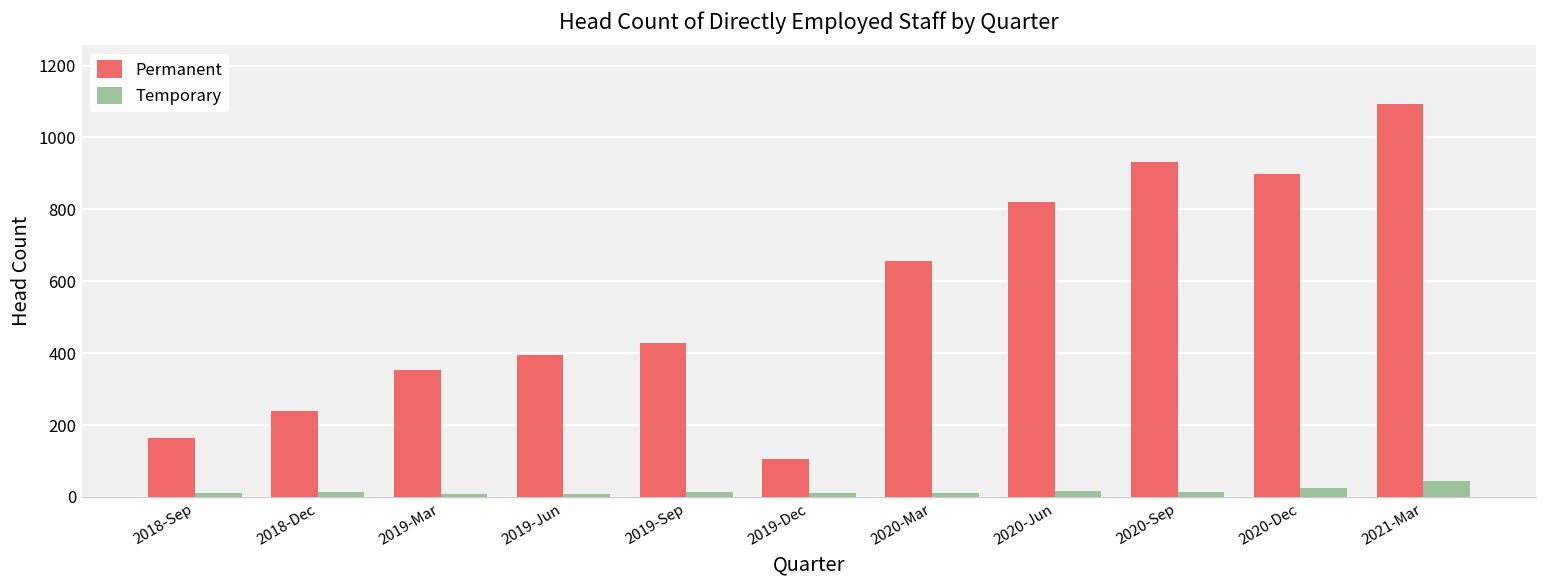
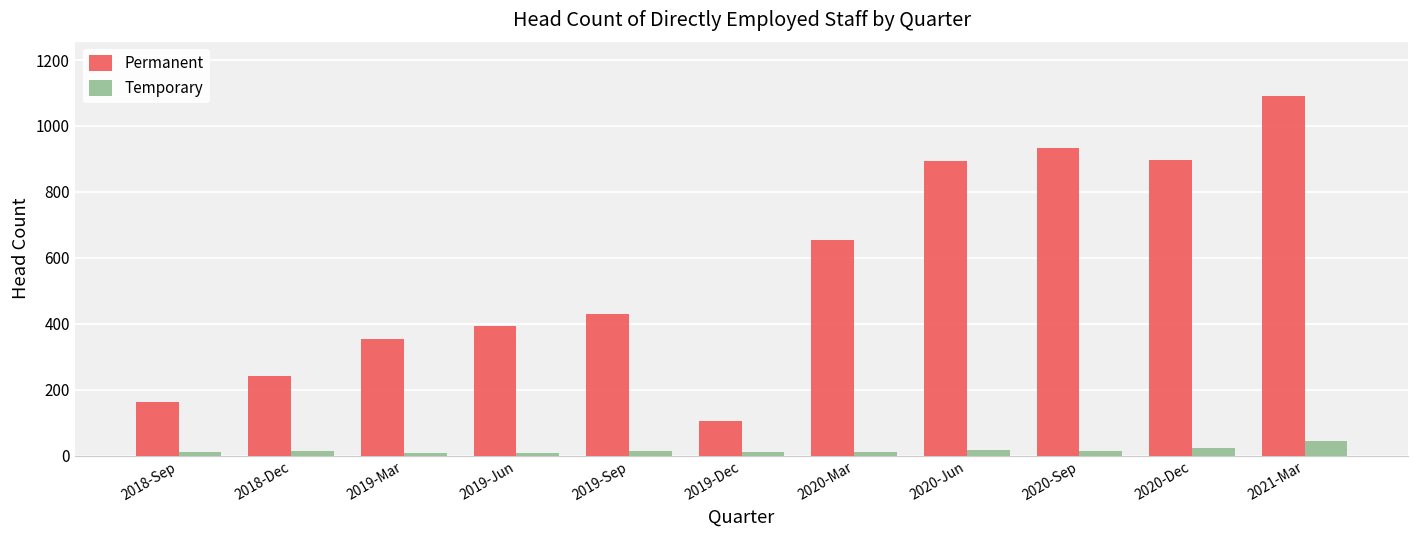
Permanent, 2020-Jun: 820 -> 890
